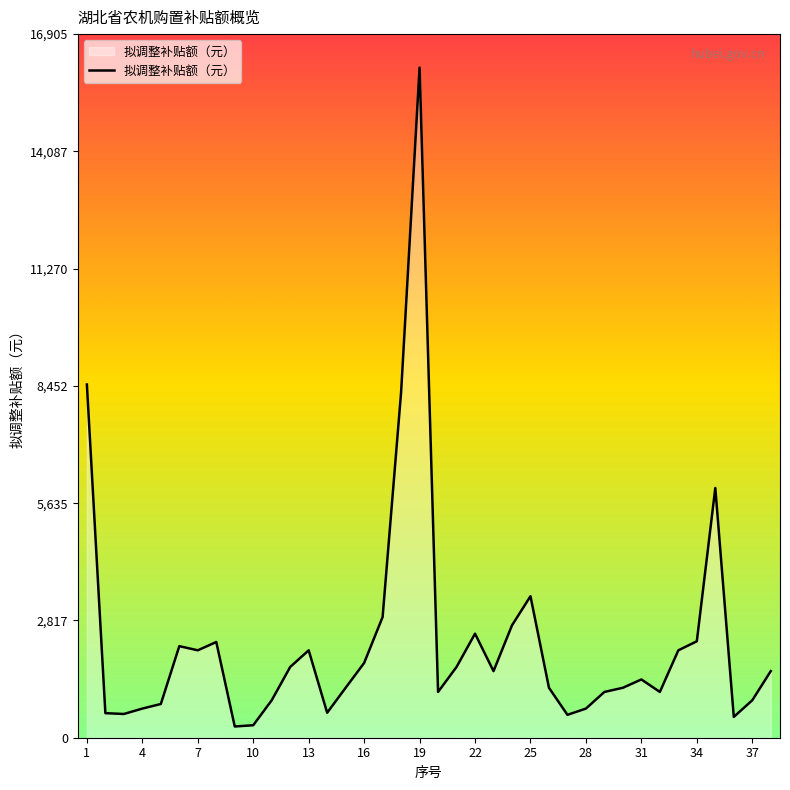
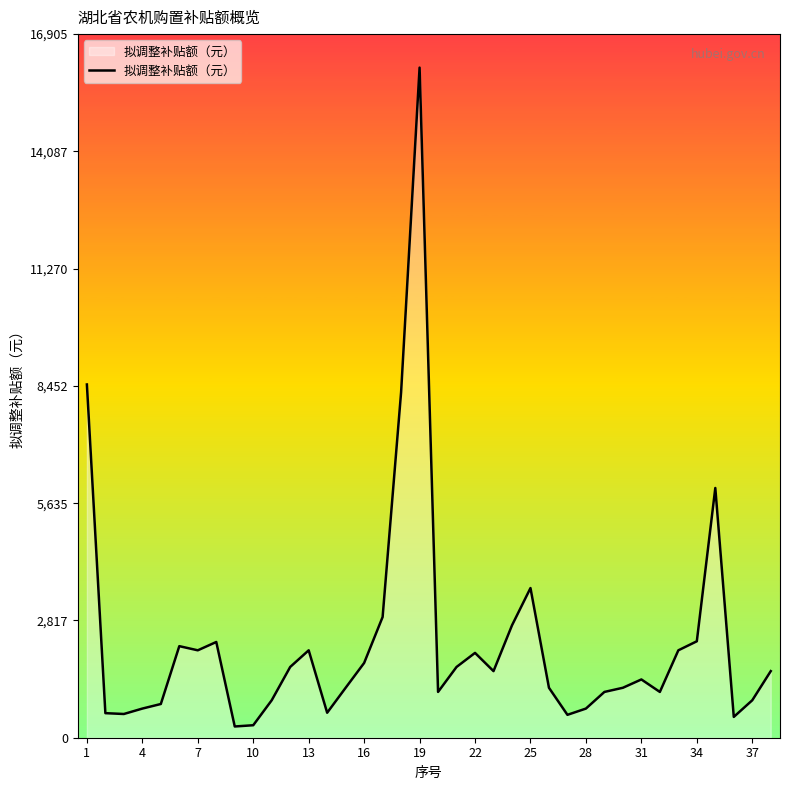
22: 2,500 -> 2,000
25: 3,400 -> 3,600
